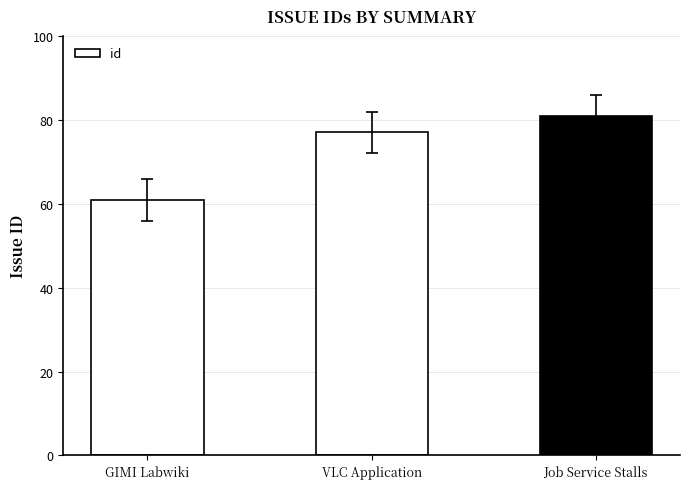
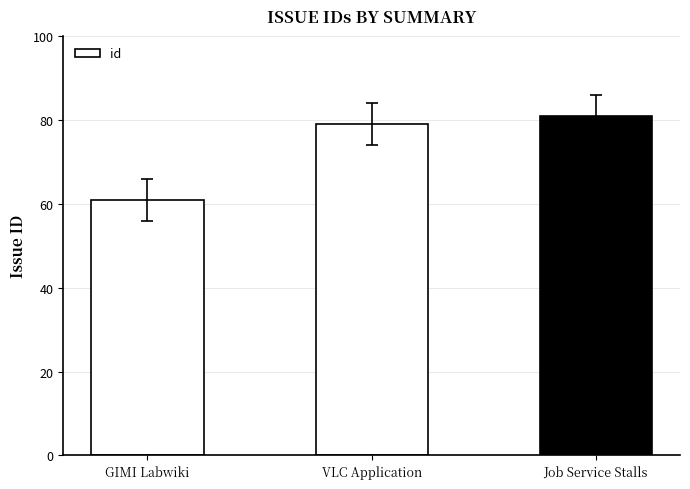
id, VLC Application: 77 -> 79
